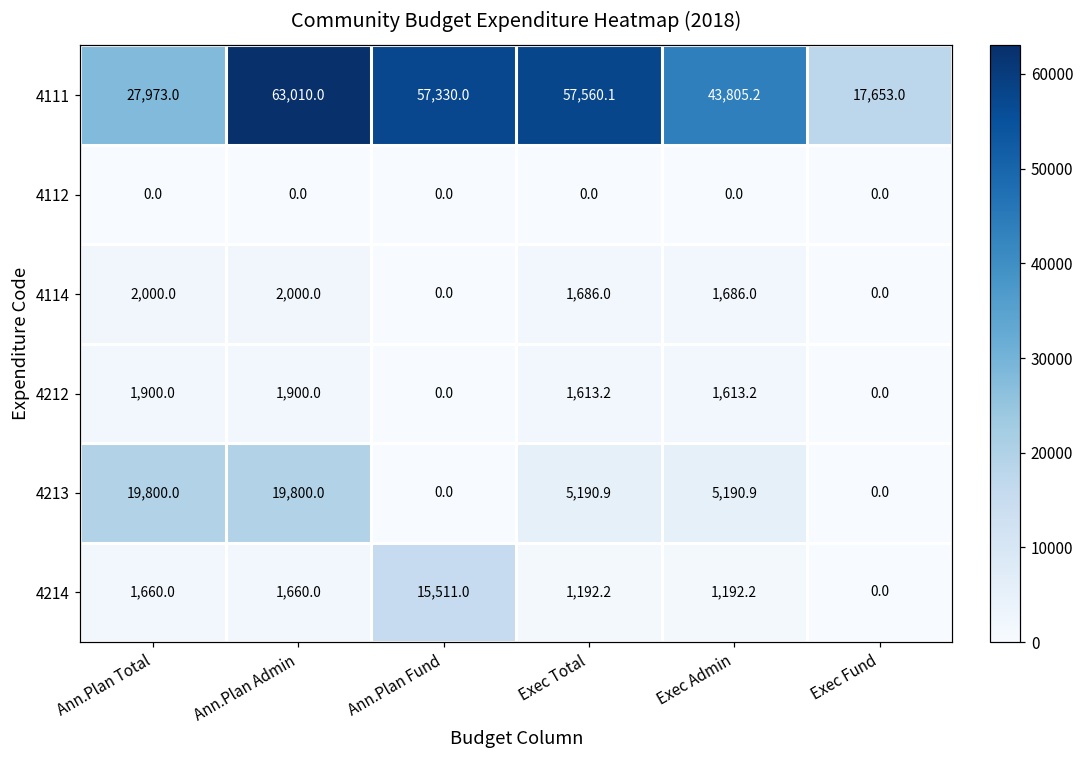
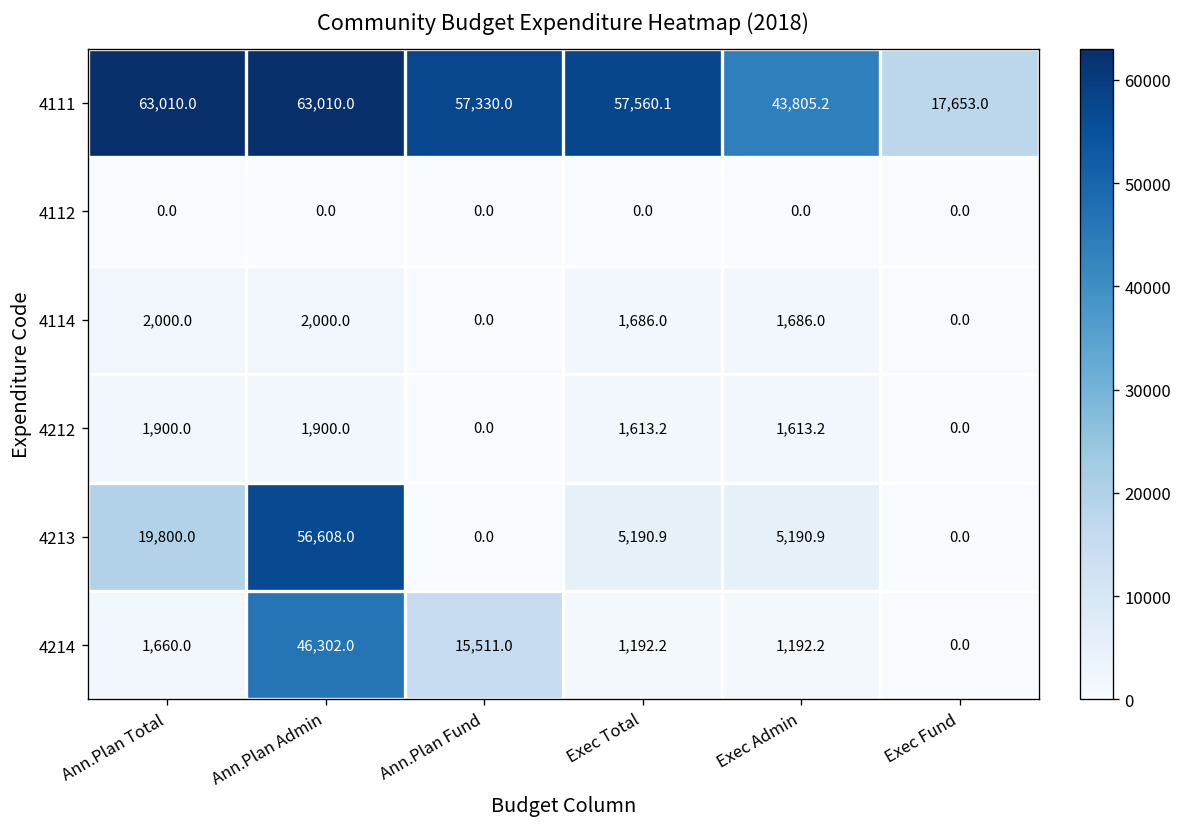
4111, Ann.Plan Total: 27,973.0 -> 63,010.0
4213, Ann.Plan Admin: 19,800.0 -> 56,608.0
4214, Ann.Plan Admin: 1,660.0 -> 46,302.0
